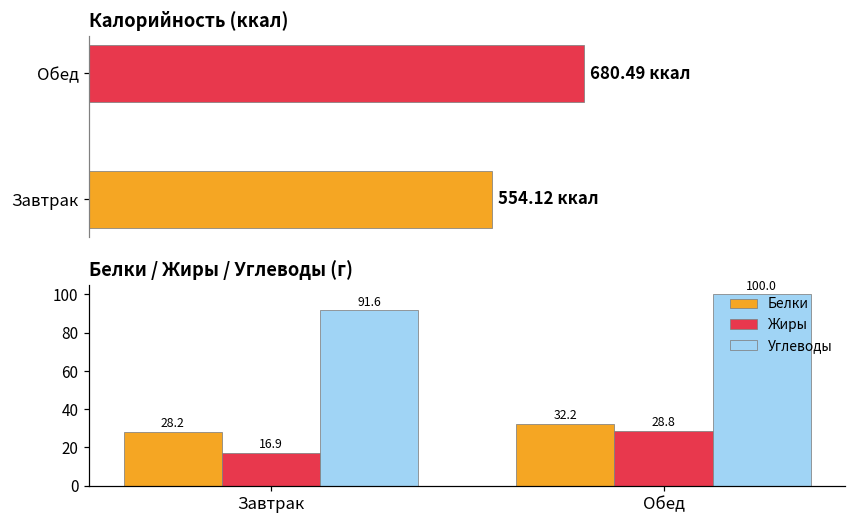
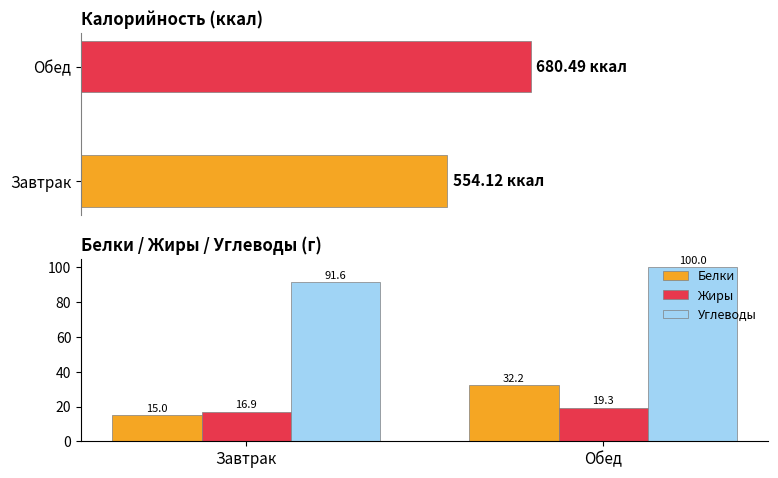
Белки / Жиры / Углеводы (г), Белки, Завтрак: 28.2 -> 15.0
Белки / Жиры / Углеводы (г), Жиры, Обед: 28.8 -> 19.3
